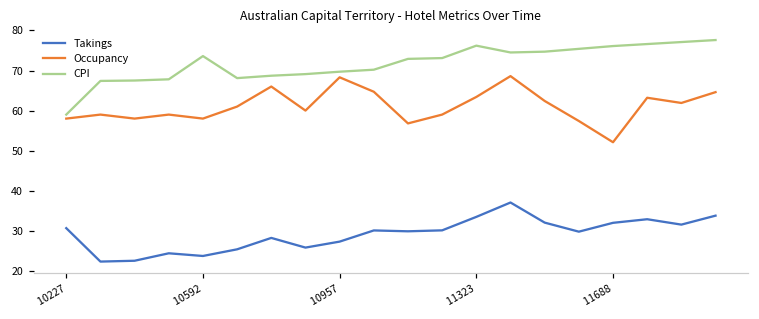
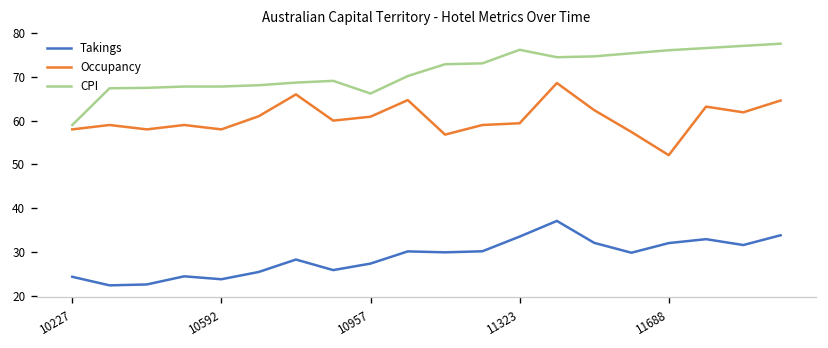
Takings, 10227: 31 -> 24
CPI, 10592: 74 -> 68
Occupancy, 10957: 68 -> 61
CPI, 10957: 70 -> 66
Occupancy, 11323: 63 -> 59
